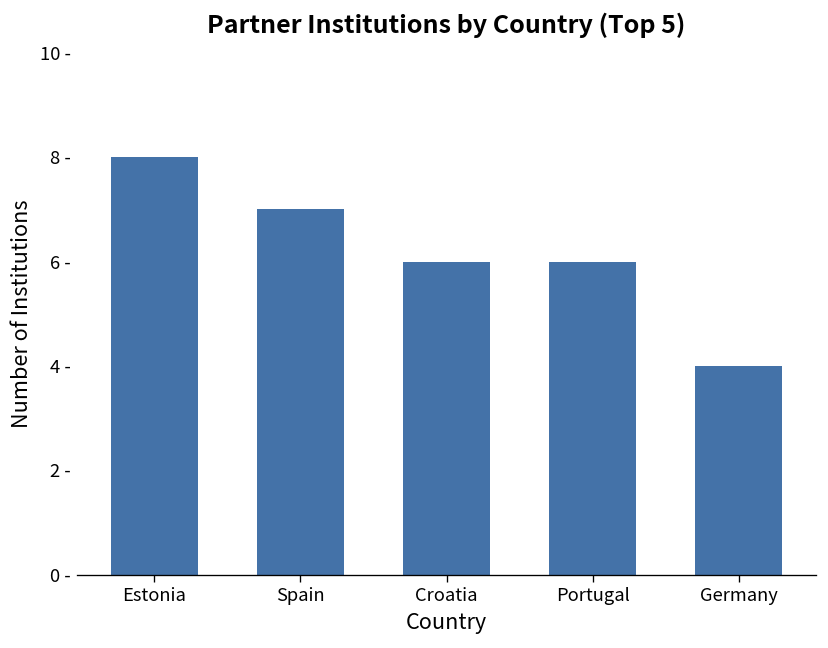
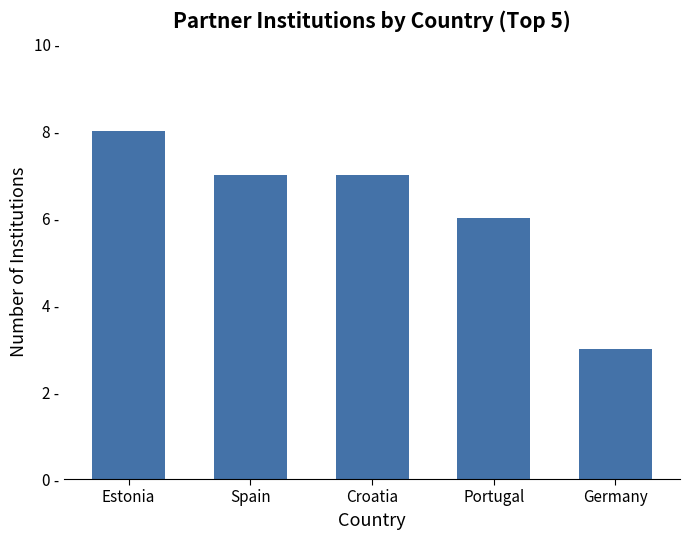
Croatia: 6 - -> 7 -
Germany: 4 - -> 3 -
